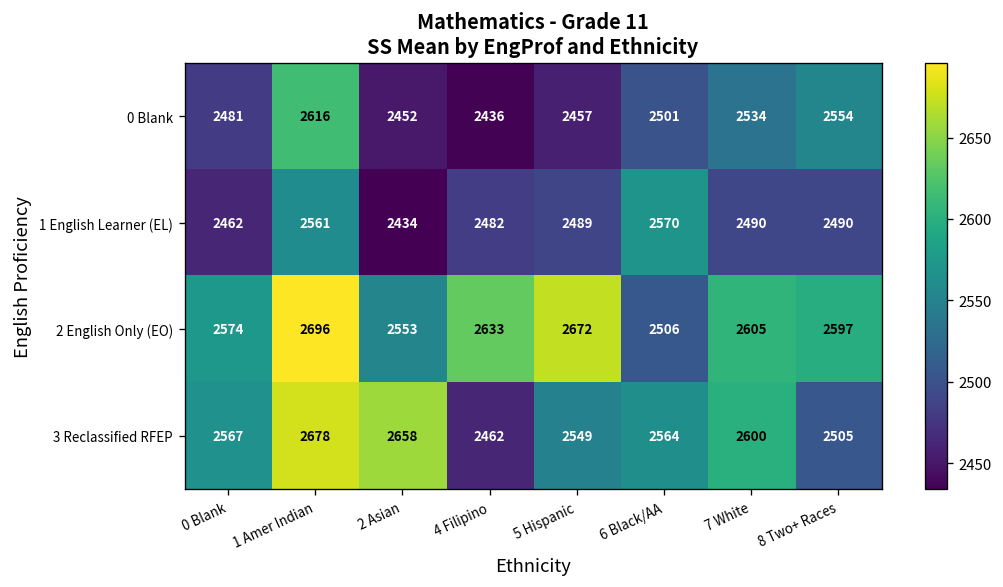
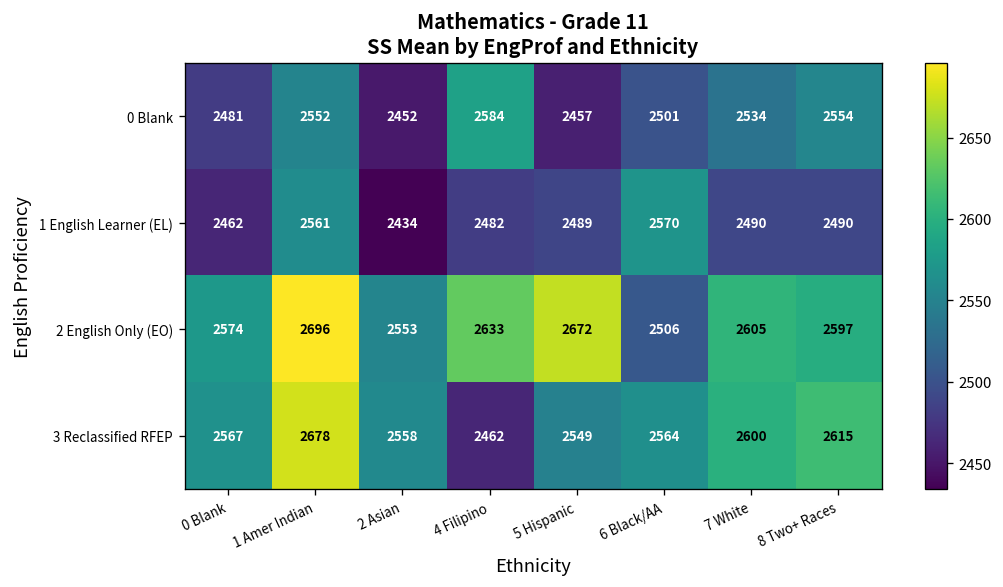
0 Blank, 1 Amer Indian: 2616 -> 2552
0 Blank, 4 Filipino: 2436 -> 2584
3 Reclassified RFEP, 2 Asian: 2658 -> 2558
3 Reclassified RFEP, 8 Two+ Races: 2505 -> 2615
